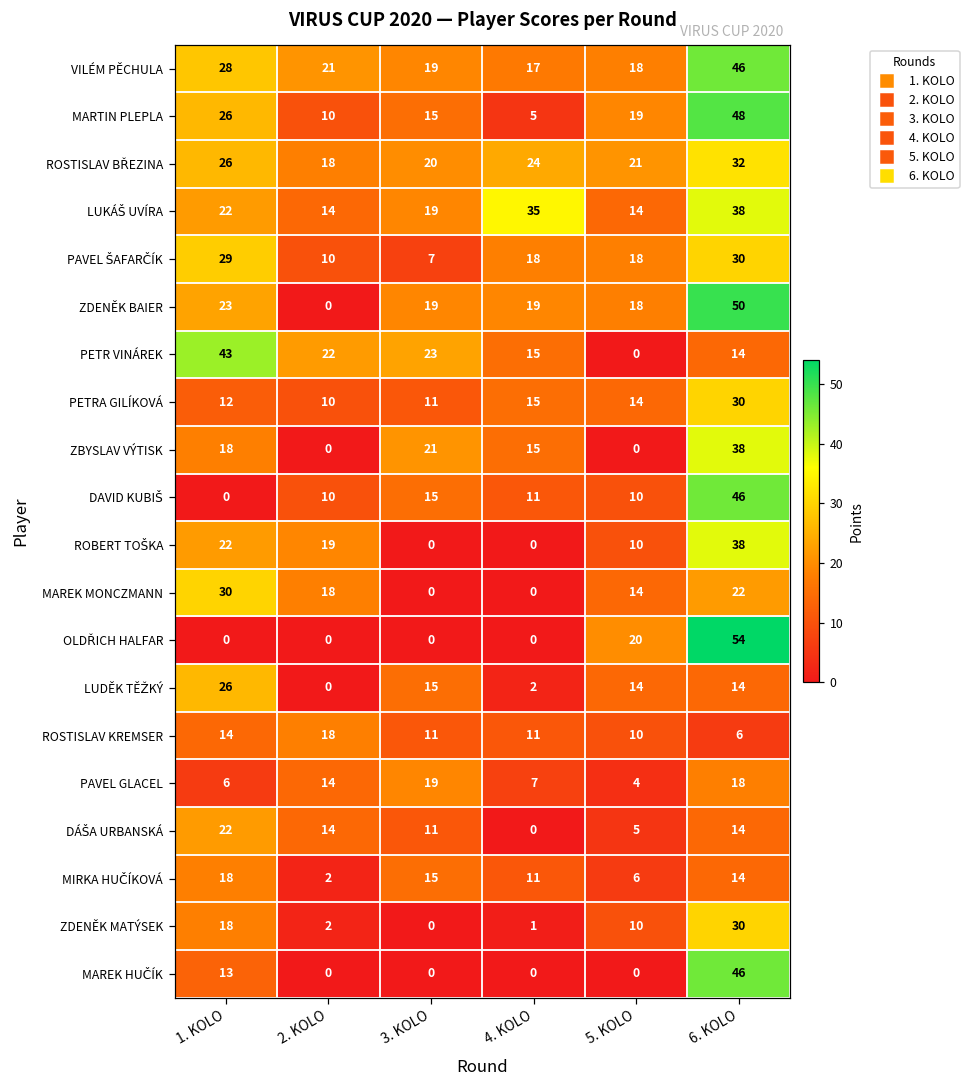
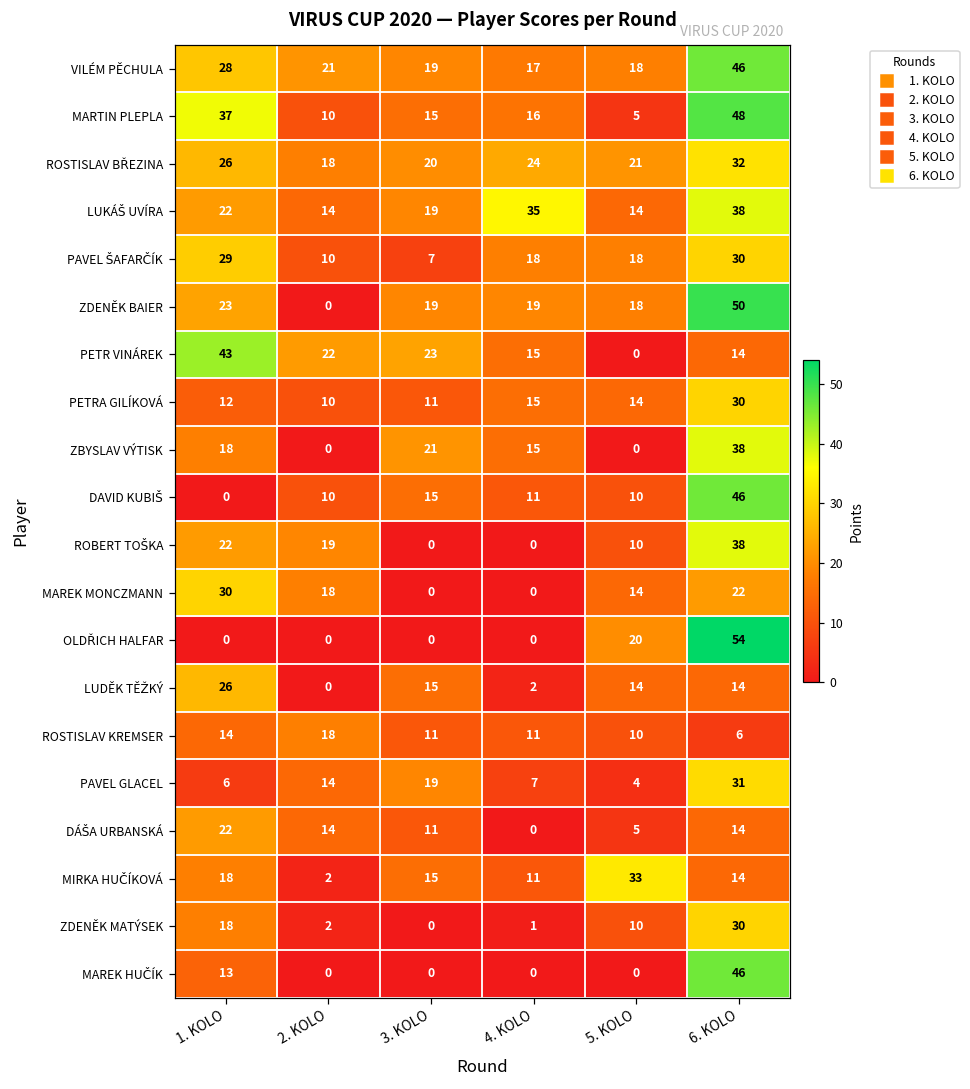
MARTIN PLEPLA, 1. KOLO: 26 -> 37
MARTIN PLEPLA, 4. KOLO: 5 -> 16
MARTIN PLEPLA, 5. KOLO: 19 -> 5
PAVEL GLACEL, 6. KOLO: 18 -> 31
MIRKA HUČÍKOVÁ, 5. KOLO: 6 -> 33
